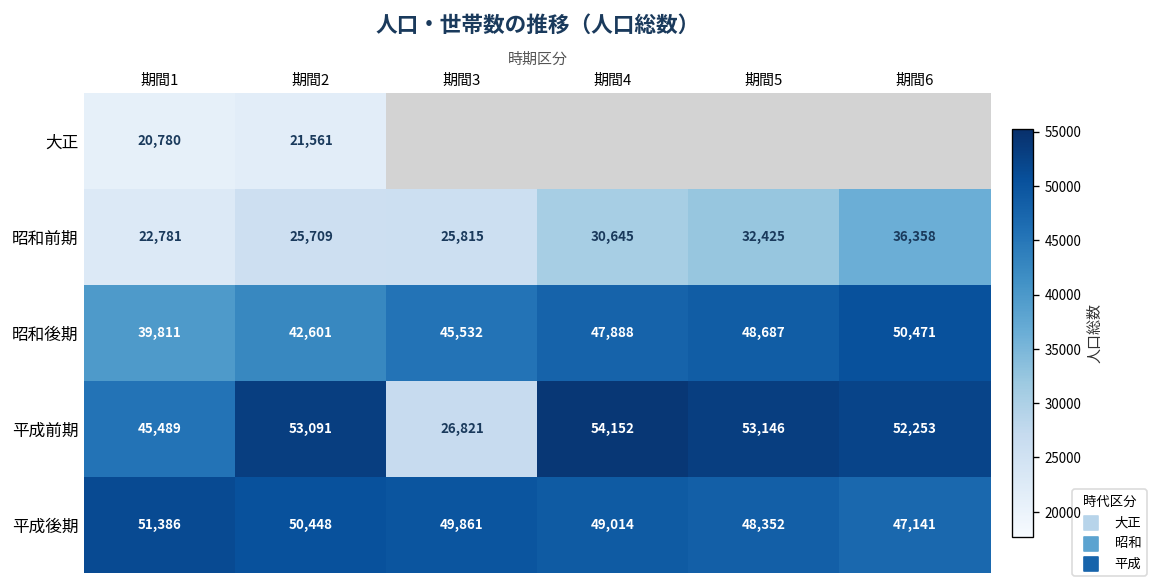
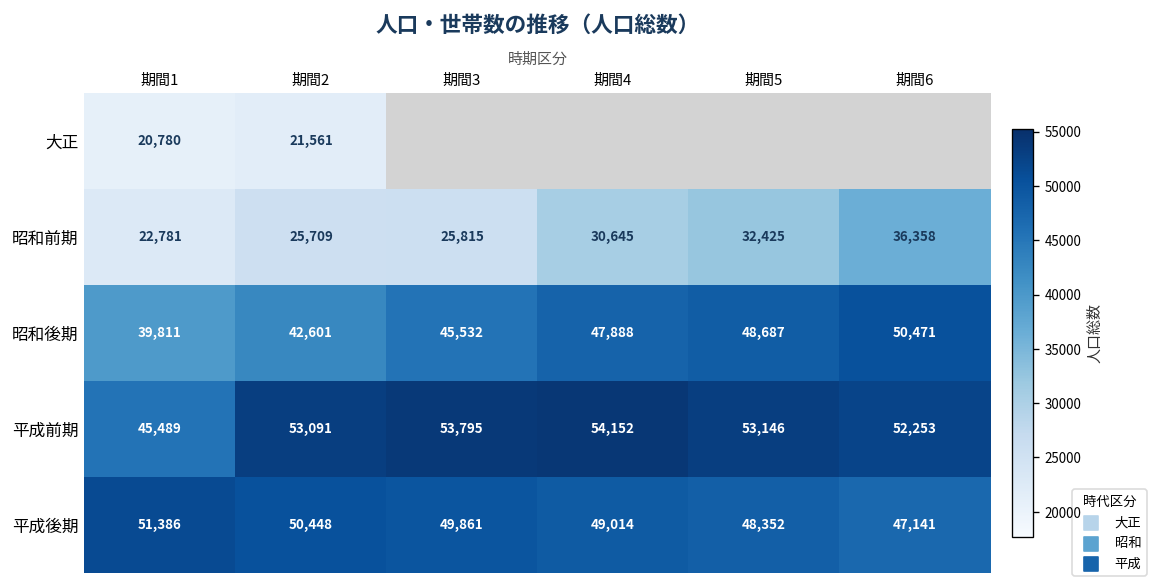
平成前期, 期間3: 26,821 -> 53,795
